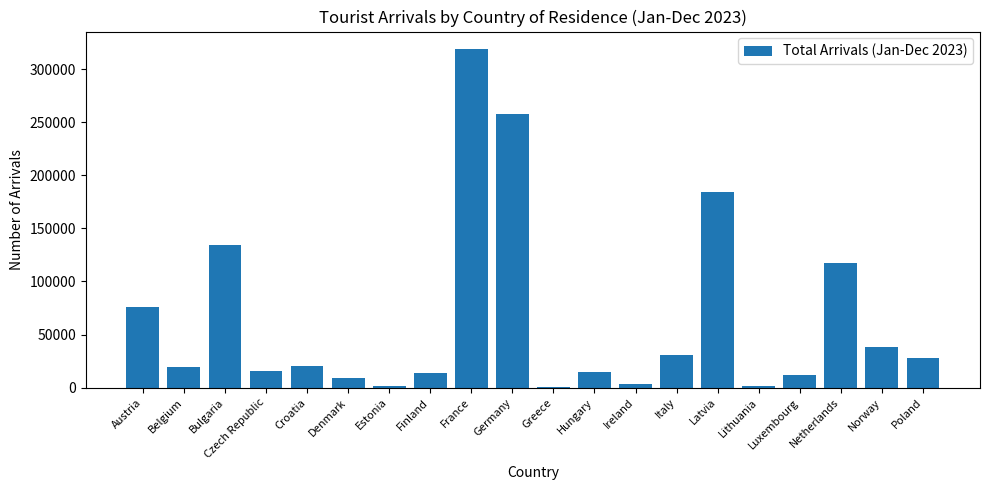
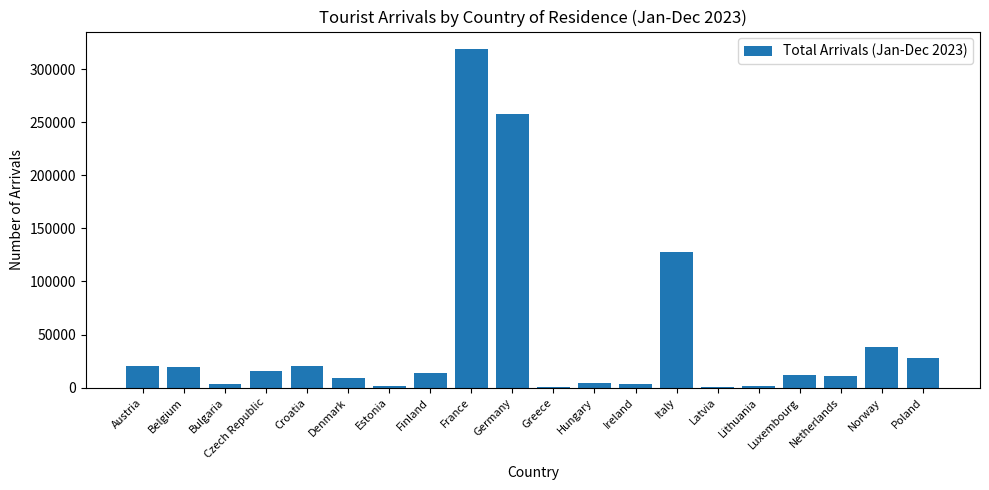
Austria: 76000 -> 20000
Bulgaria: 134000 -> 3000
Hungary: 14000 -> 5000
Italy: 30000 -> 127000
Latvia: 184000 -> 1000
Netherlands: 118000 -> 11000
